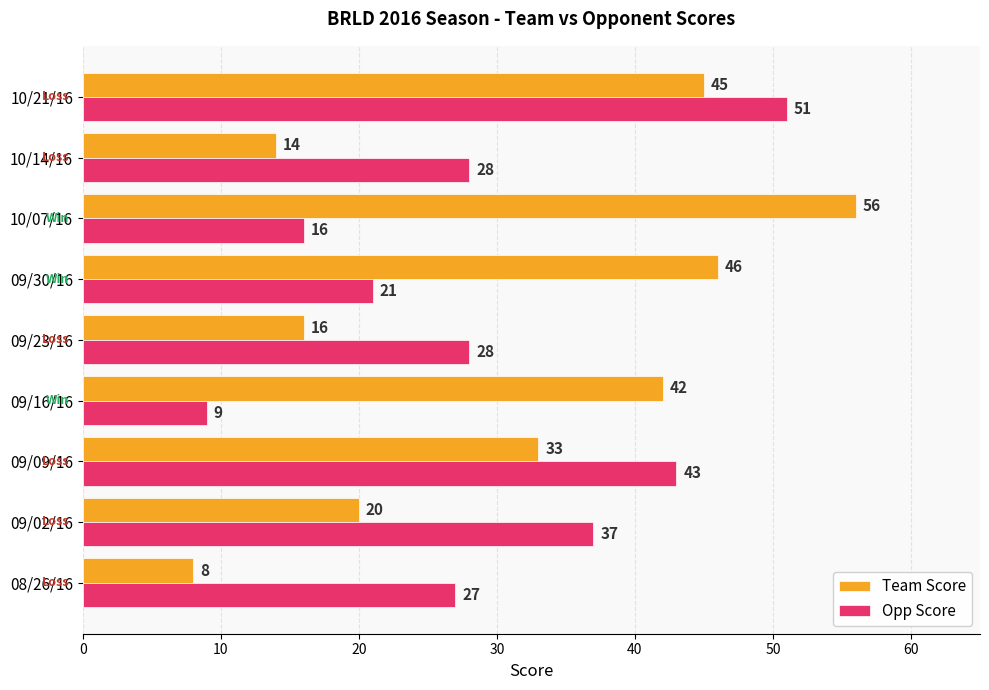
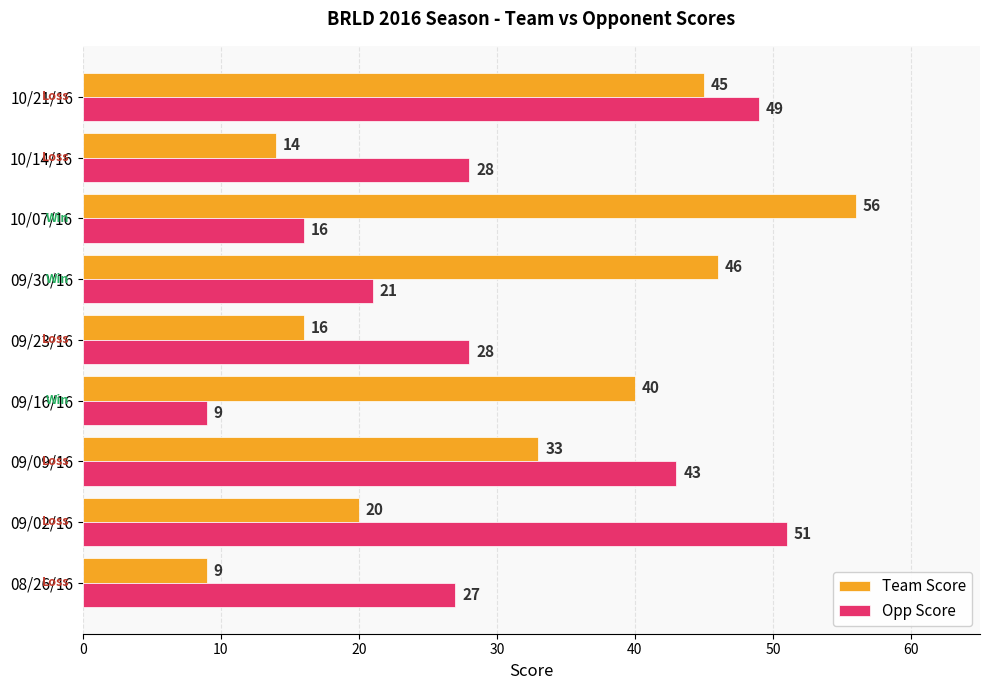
Opp Score, 10/21/16: 51 -> 49
Team Score, 09/16/16: 42 -> 40
Opp Score, 09/02/16: 37 -> 51
Team Score, 08/26/16: 8 -> 9
